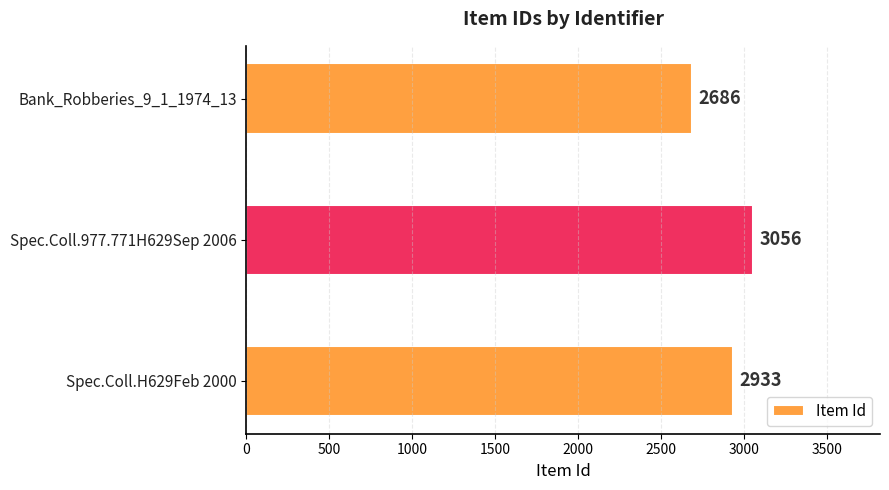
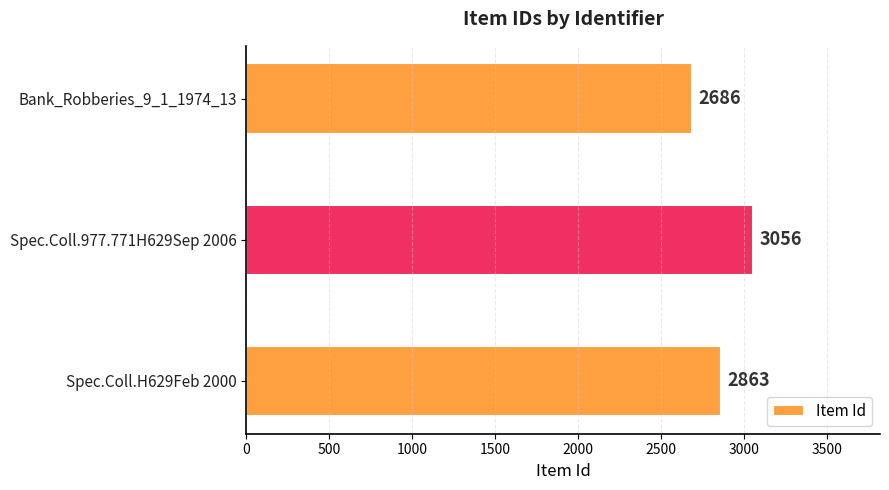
Spec.Coll.H629Feb 2000: 2933 -> 2863
